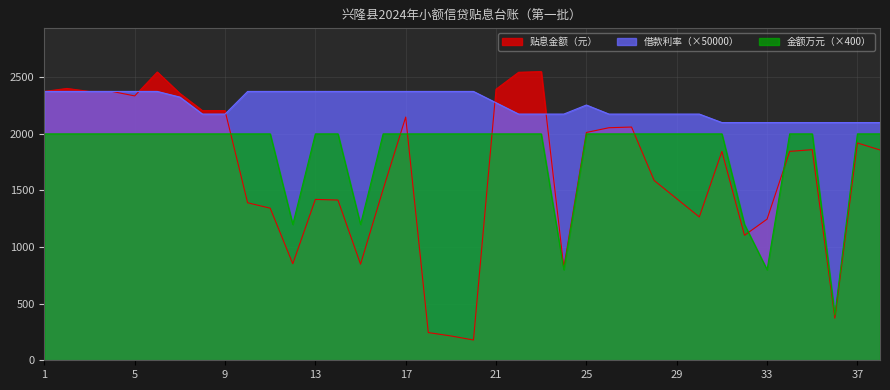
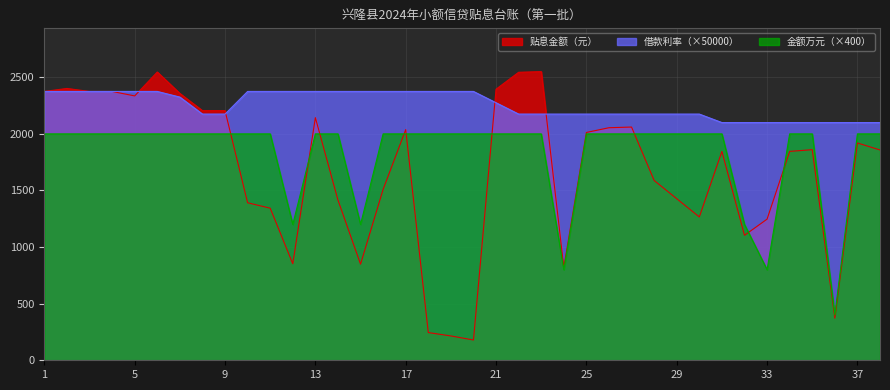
贴息金额（元）, 13: 1420 -> 2140
贴息金额（元）, 17: 2150 -> 2040
借款利率（×50000）, 25: 2260 -> 2180
